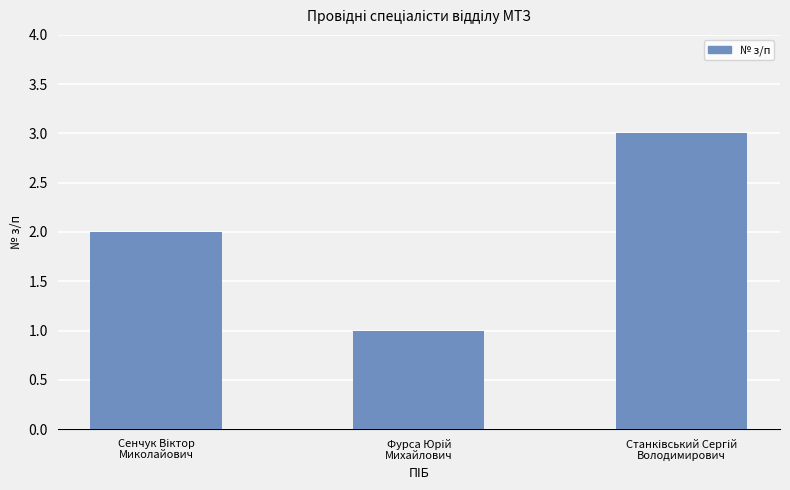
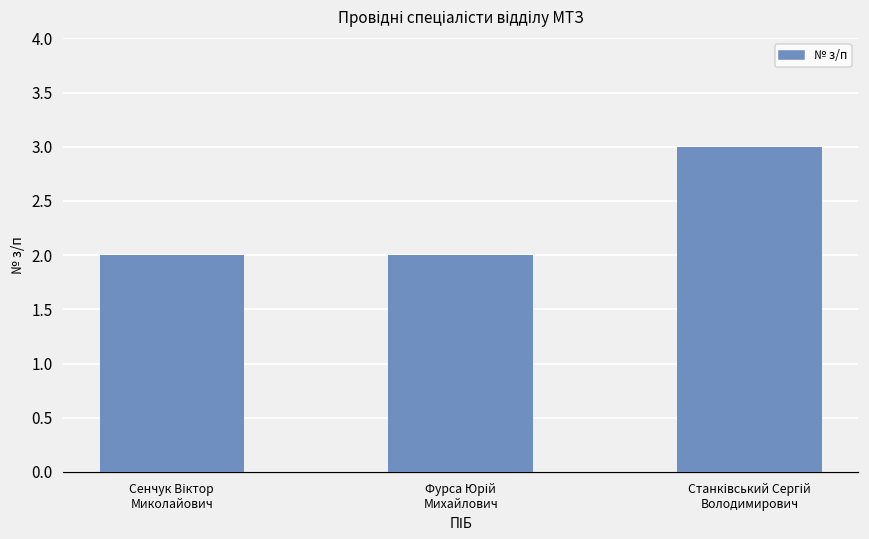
Фурса Юрій Михайлович: 1 -> 2
